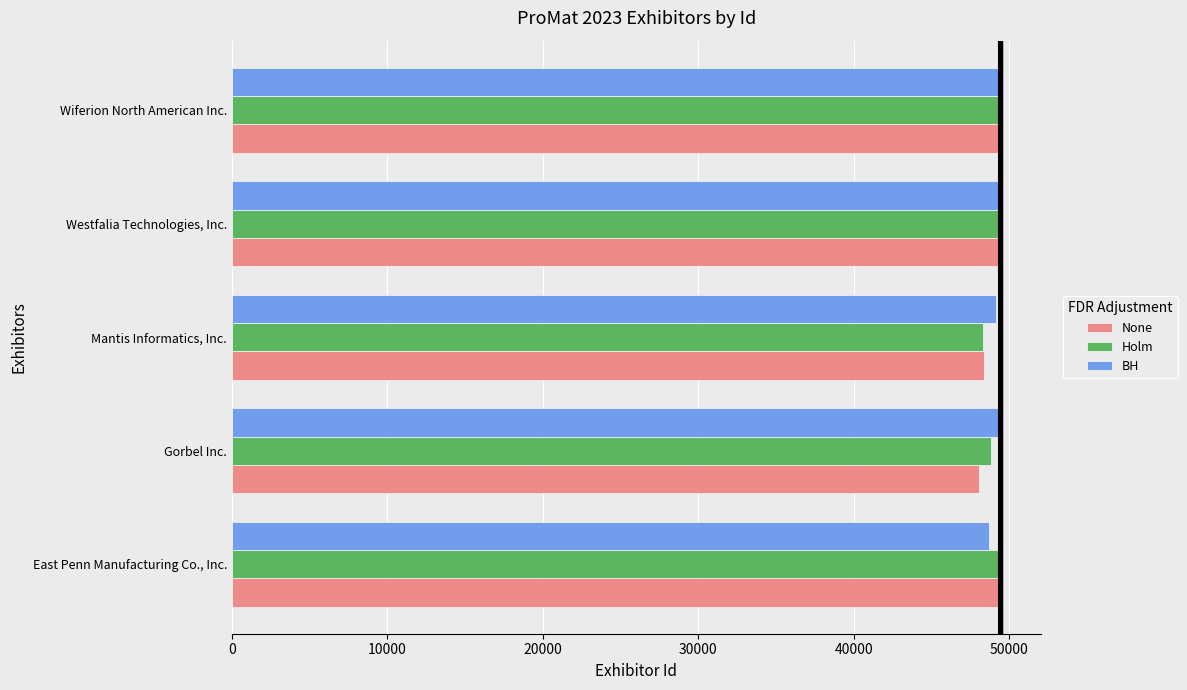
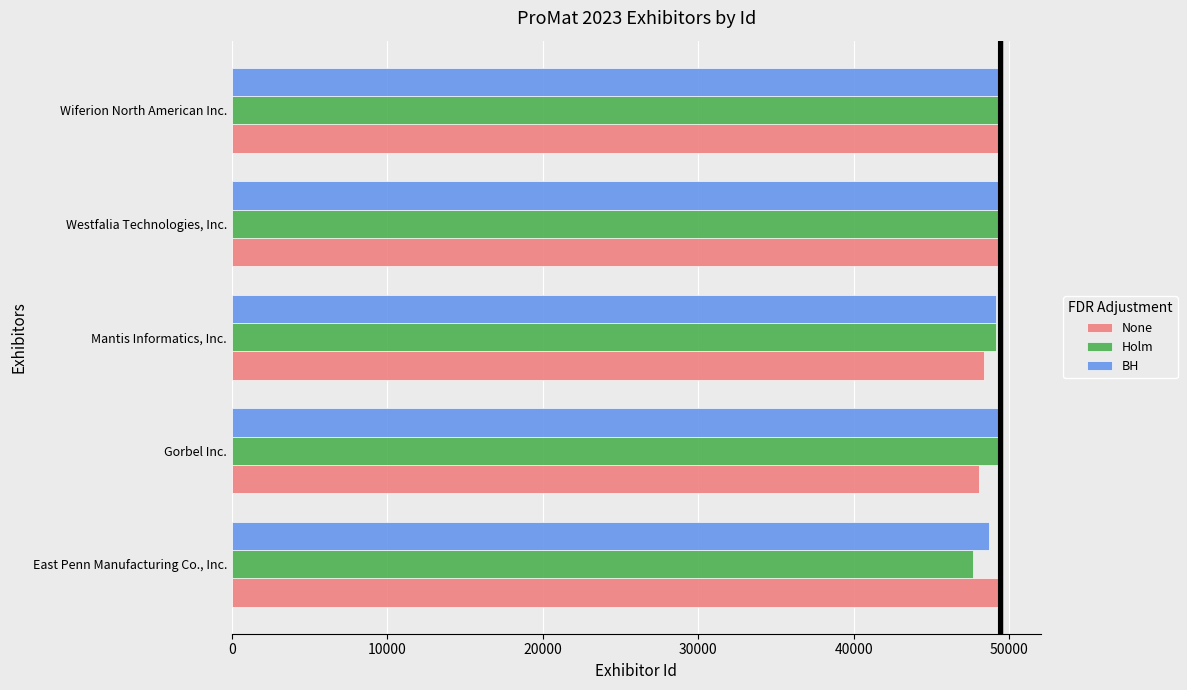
Holm, Mantis Informatics, Inc.: 48300 -> 49200
Holm, Gorbel Inc.: 48800 -> 49400
Holm, East Penn Manufacturing Co., Inc.: 49300 -> 47700
